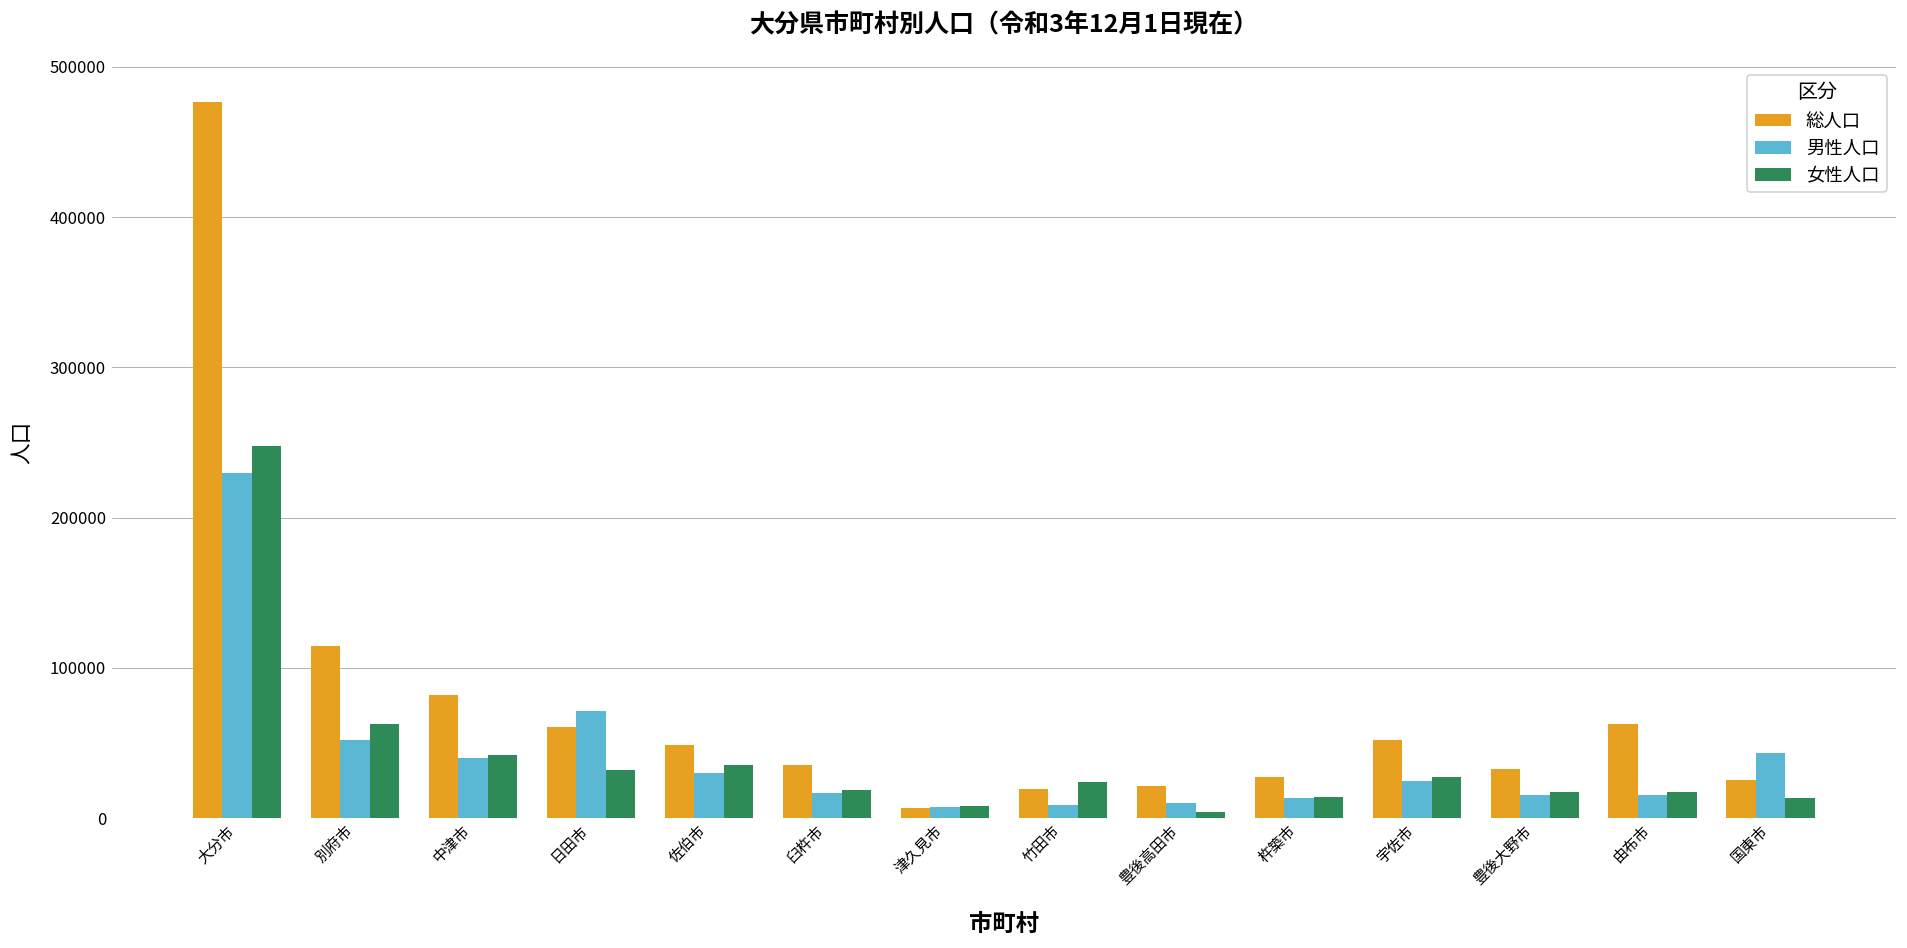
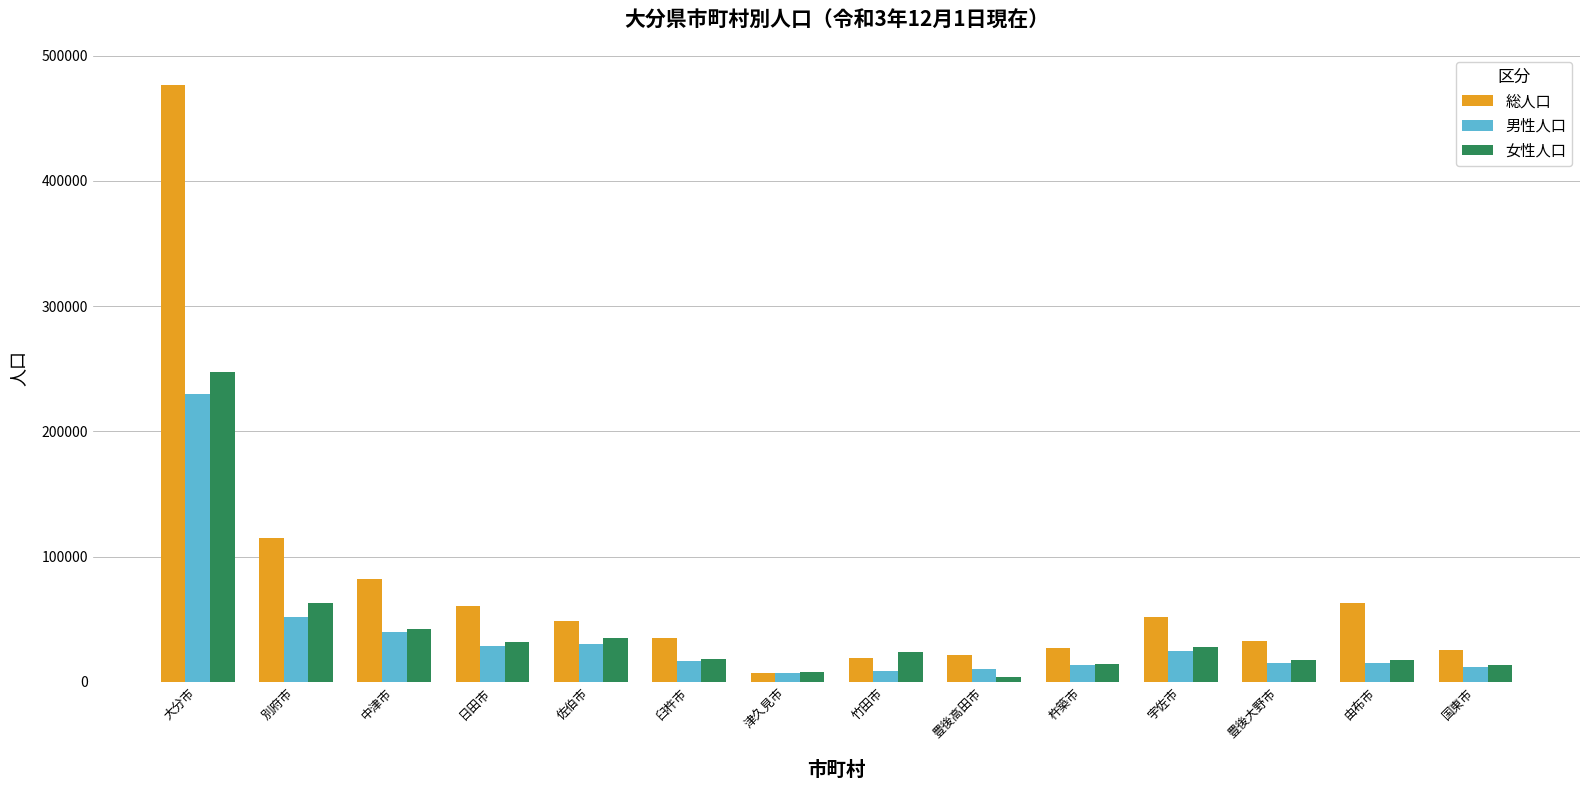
男性人口, 日田市: 71000 -> 29000
男性人口, 国東市: 43000 -> 12000
